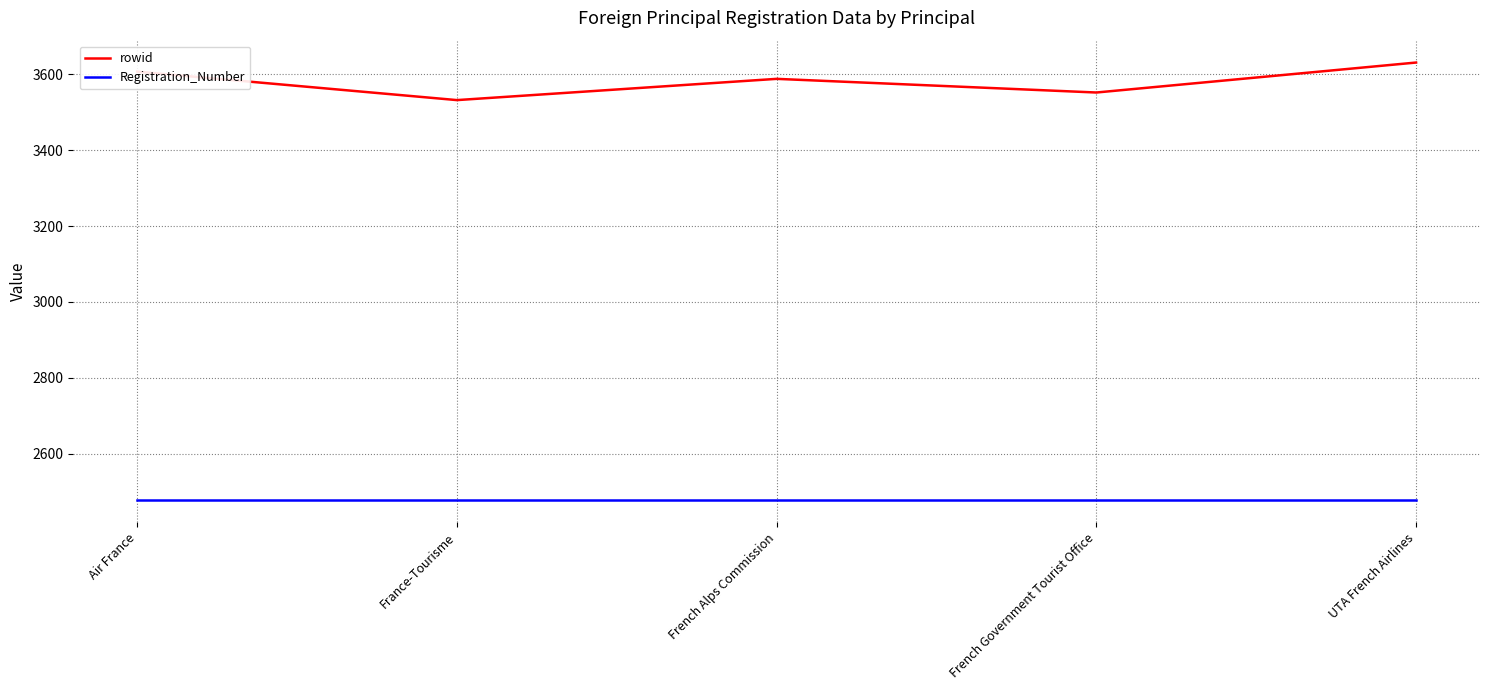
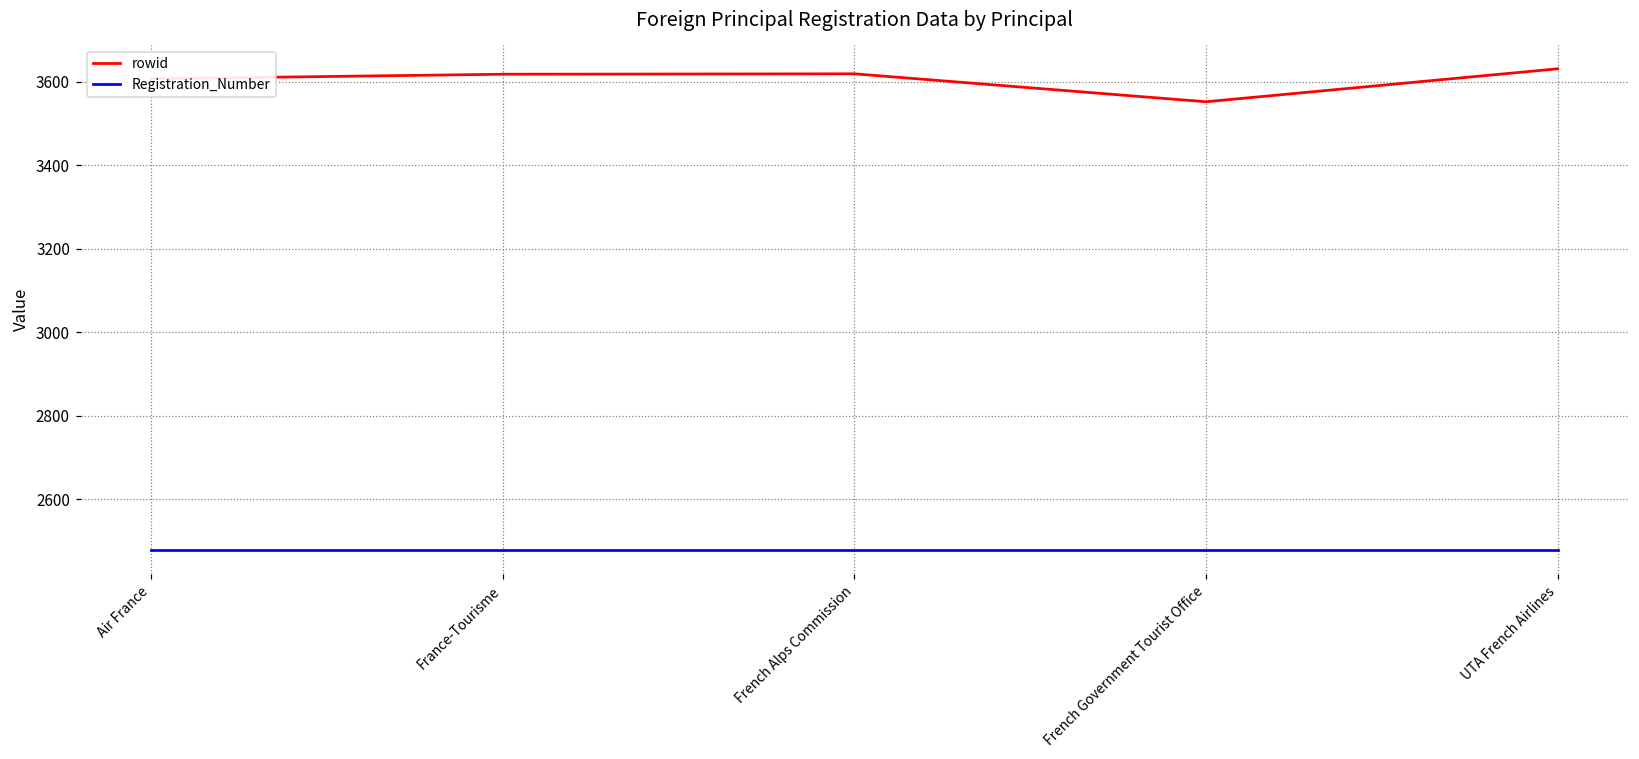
rowid, France-Tourisme: 3530 -> 3620
rowid, French Alps Commission: 3590 -> 3620
